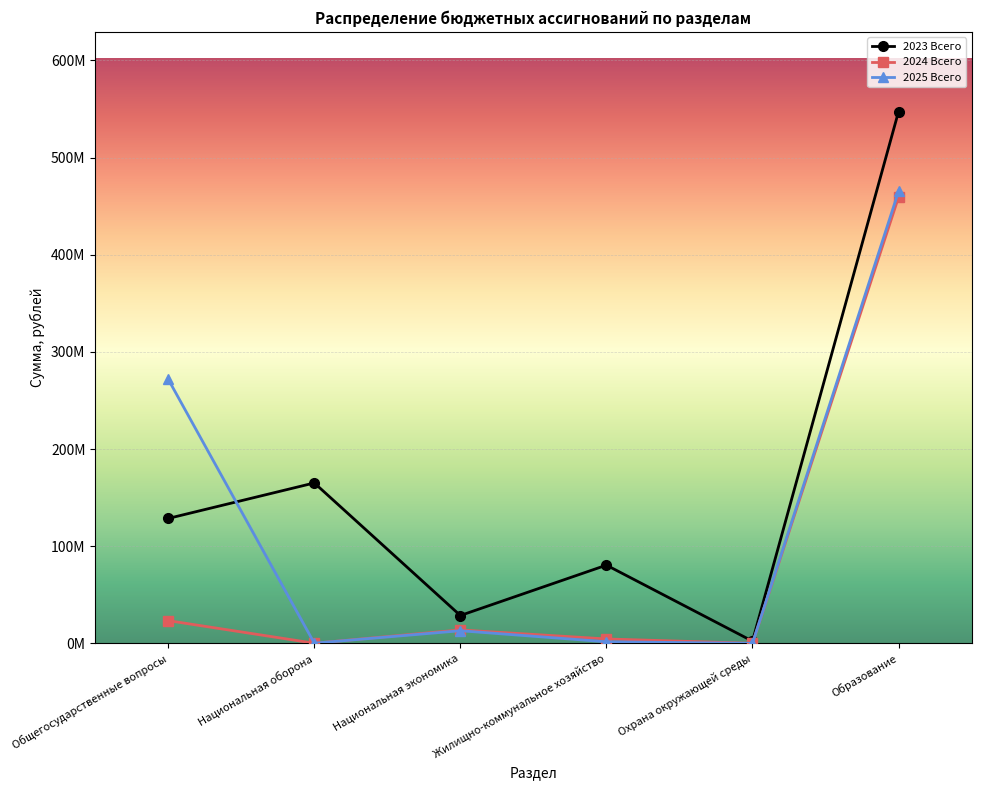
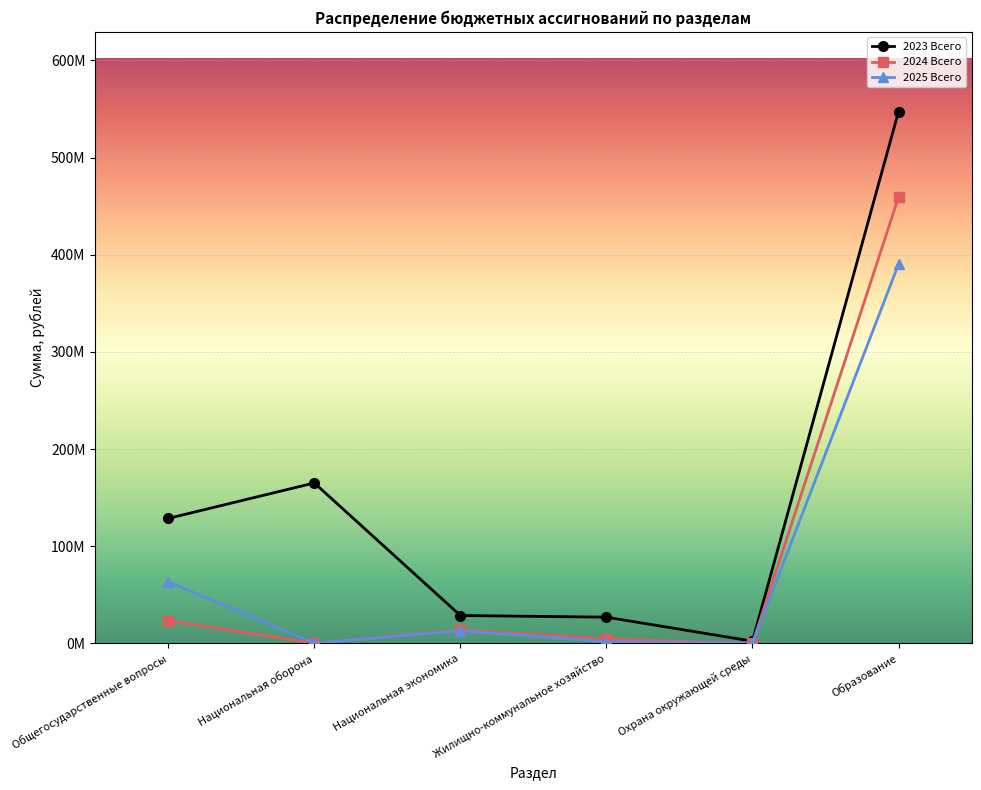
2025 Всего, Общегосударственные вопросы: 270000000 -> 60000000
2023 Всего, Жилищно-коммунальное хозяйство: 80000000 -> 30000000
2025 Всего, Образование: 470000000 -> 390000000
